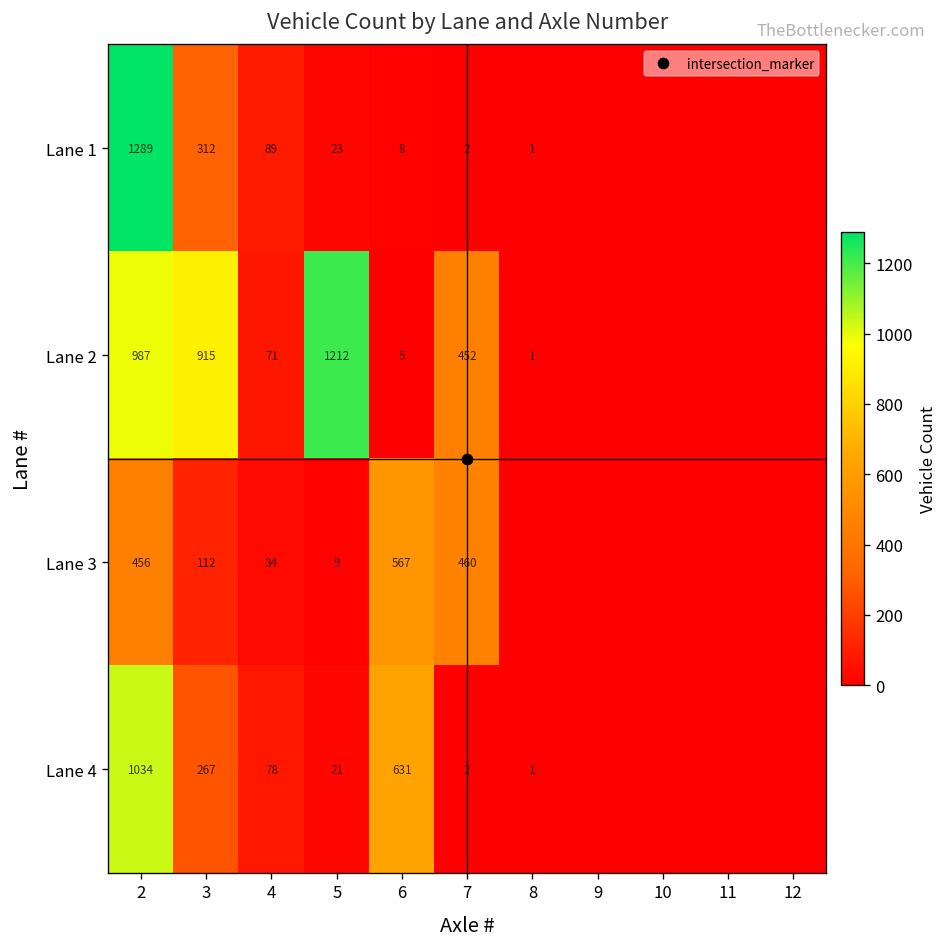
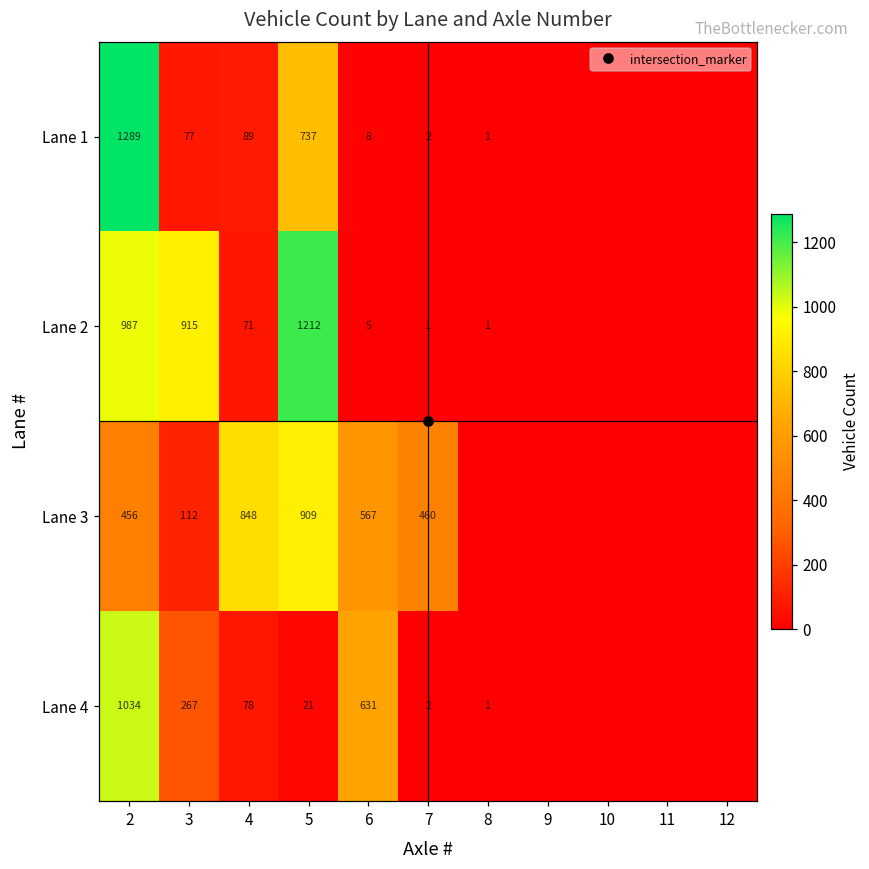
Lane 1, 3: 312 -> 77
Lane 1, 5: 23 -> 737
Lane 2, 7: 452 -> 1
Lane 3, 4: 34 -> 848
Lane 3, 5: 9 -> 909
